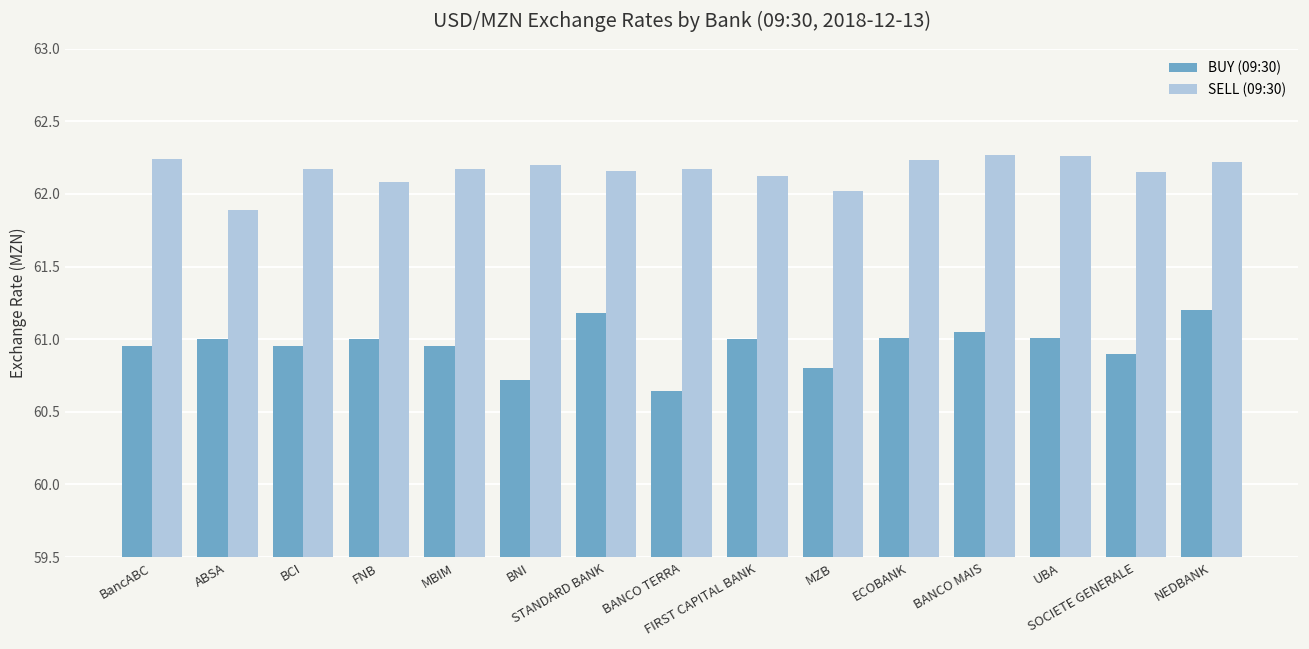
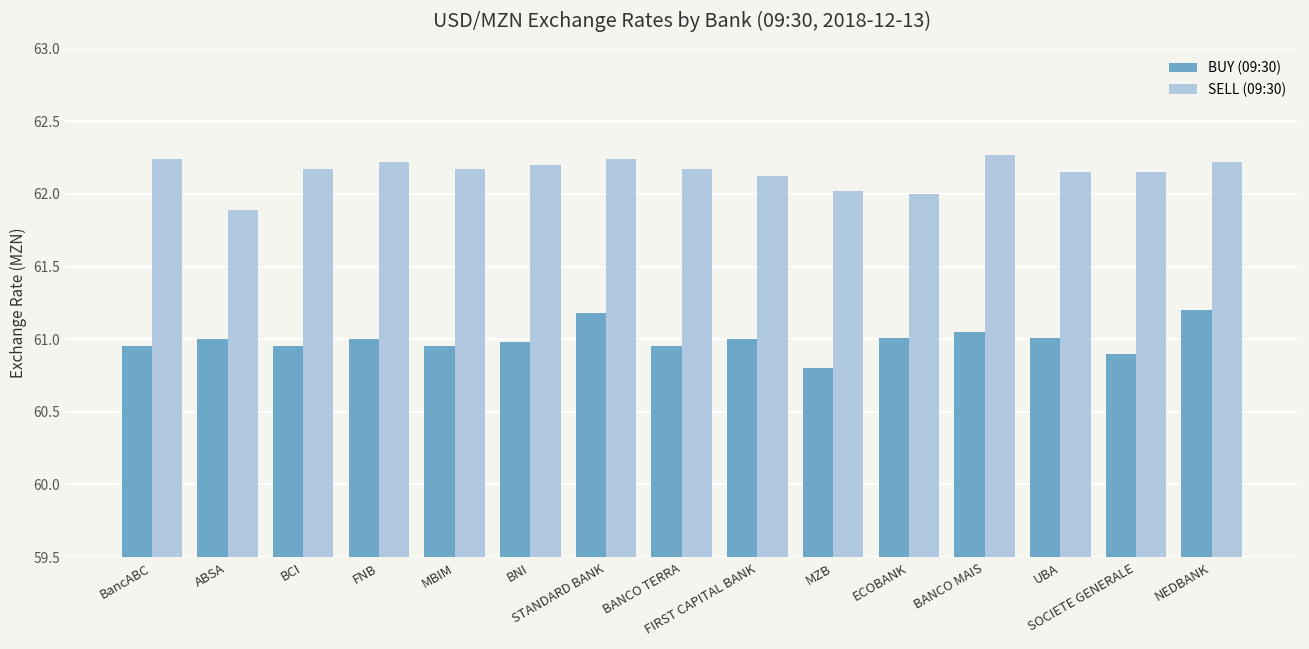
SELL (09:30), FNB: 62.08 -> 62.22
BUY (09:30), BNI: 60.72 -> 60.98
SELL (09:30), STANDARD BANK: 62.16 -> 62.24
BUY (09:30), BANCO TERRA: 60.64 -> 60.95
SELL (09:30), ECOBANK: 62.23 -> 62.00
SELL (09:30), UBA: 62.26 -> 62.15
